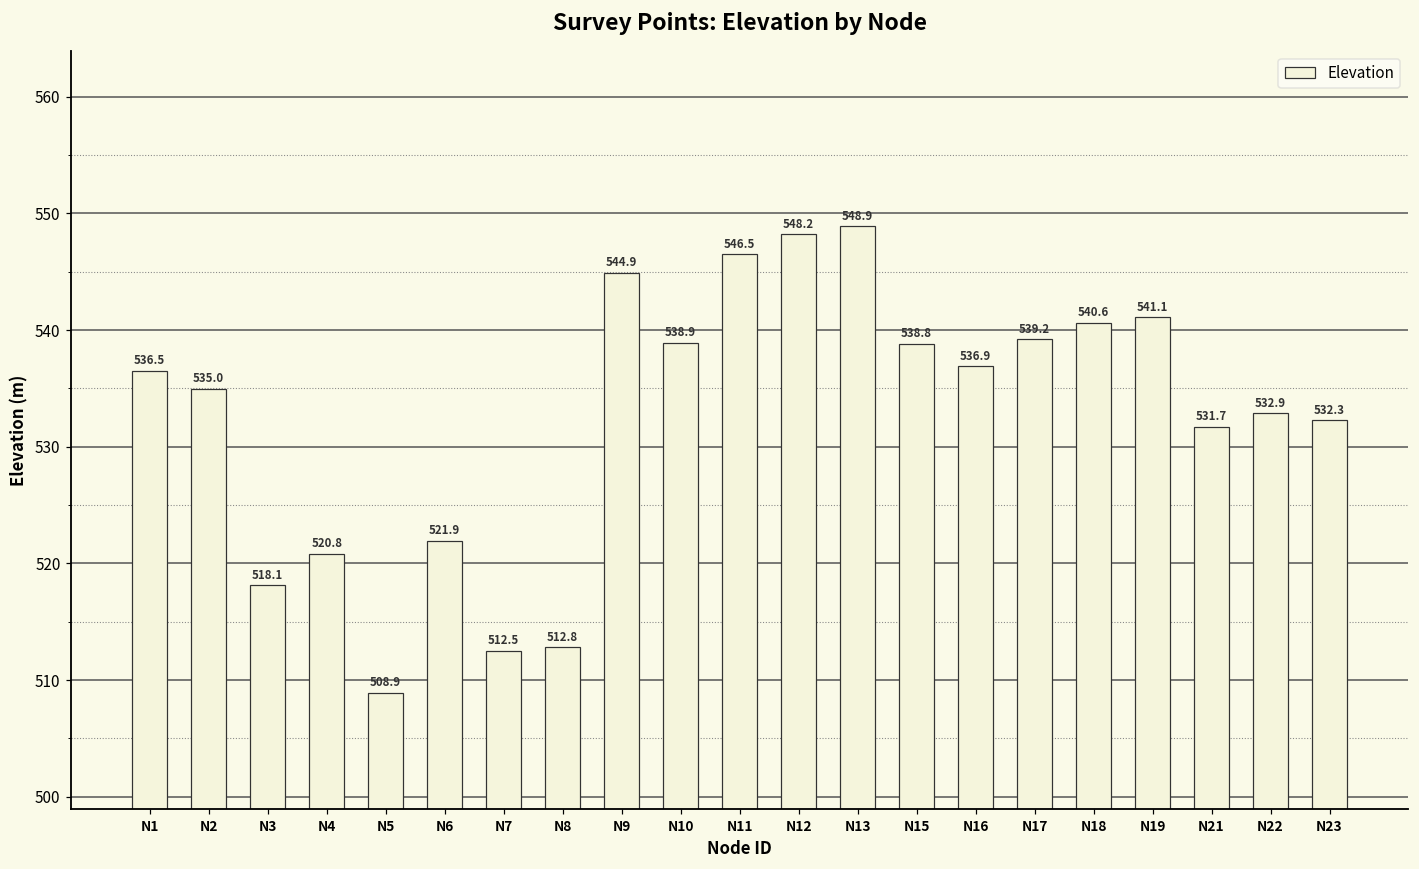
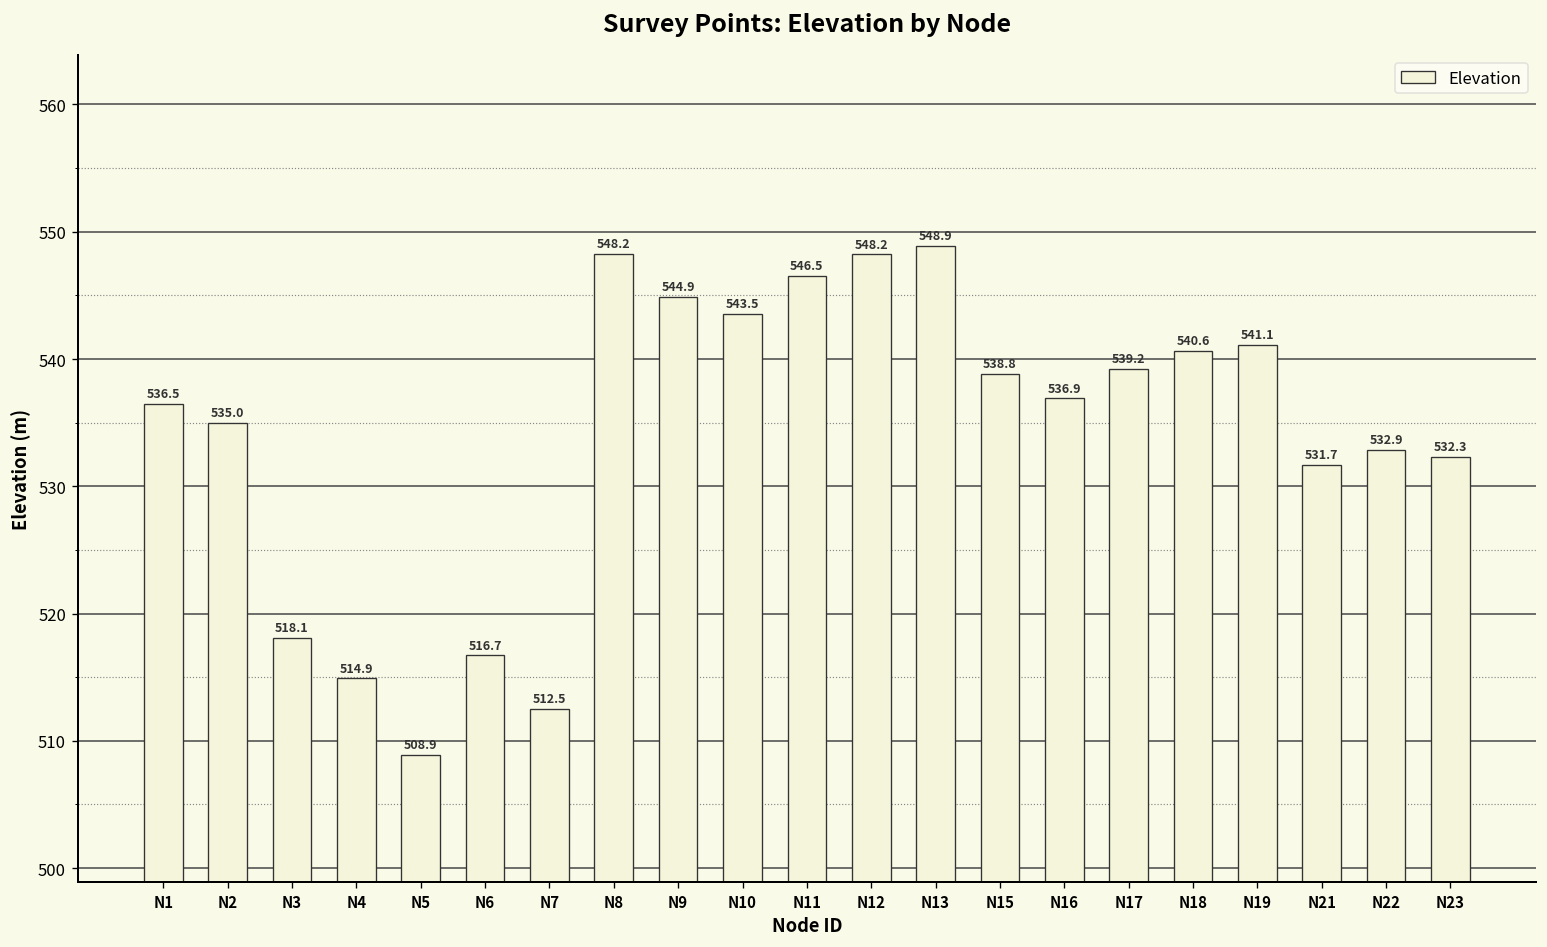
N4: 520.8 -> 514.9
N6: 521.9 -> 516.7
N8: 512.8 -> 548.2
N10: 538.9 -> 543.5
